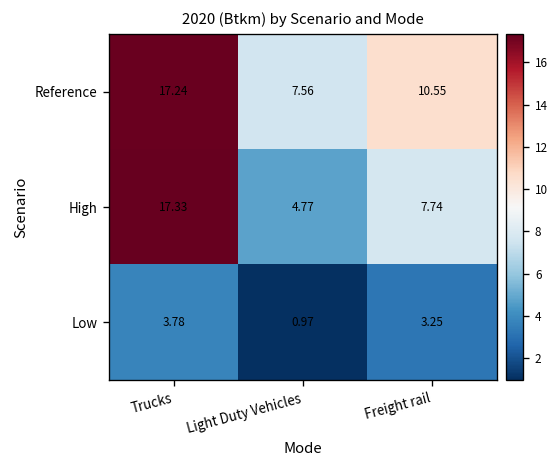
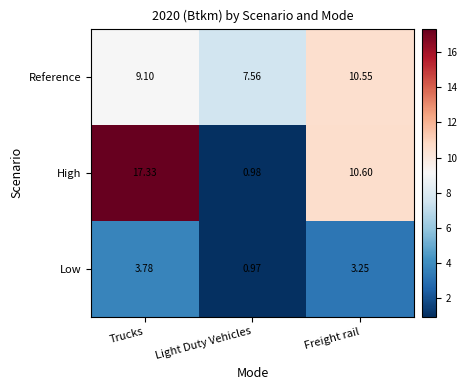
Reference, Trucks: 17.24 -> 9.10
High, Light Duty Vehicles: 4.77 -> 0.98
High, Freight rail: 7.74 -> 10.60
